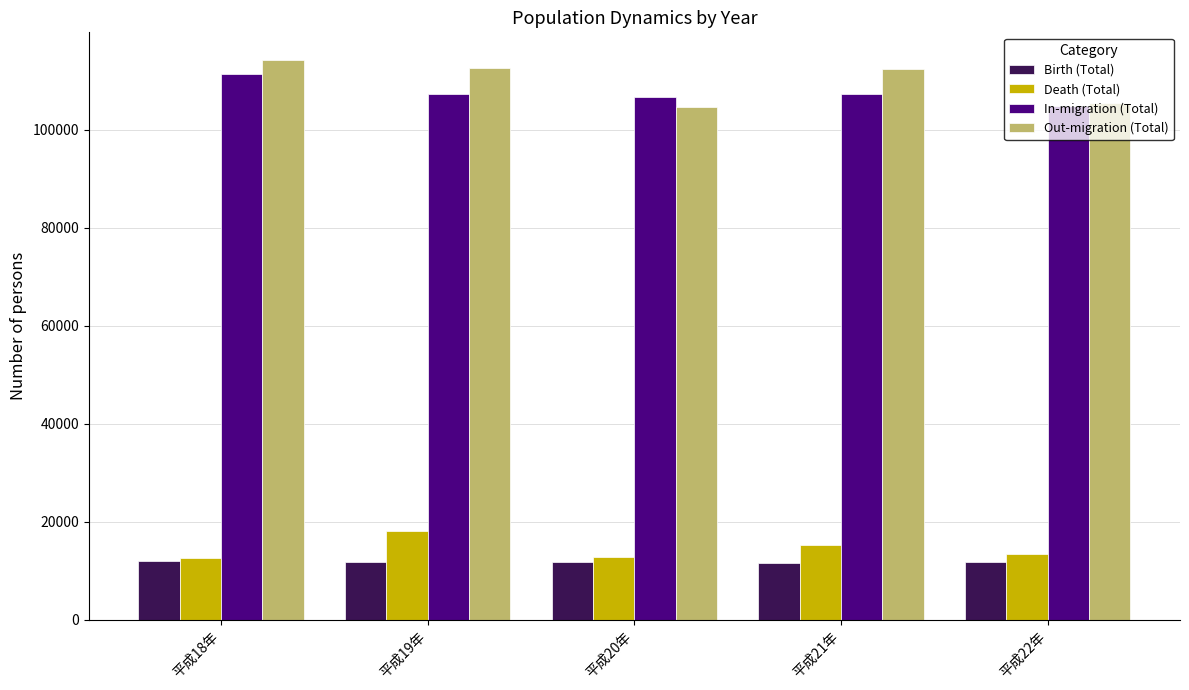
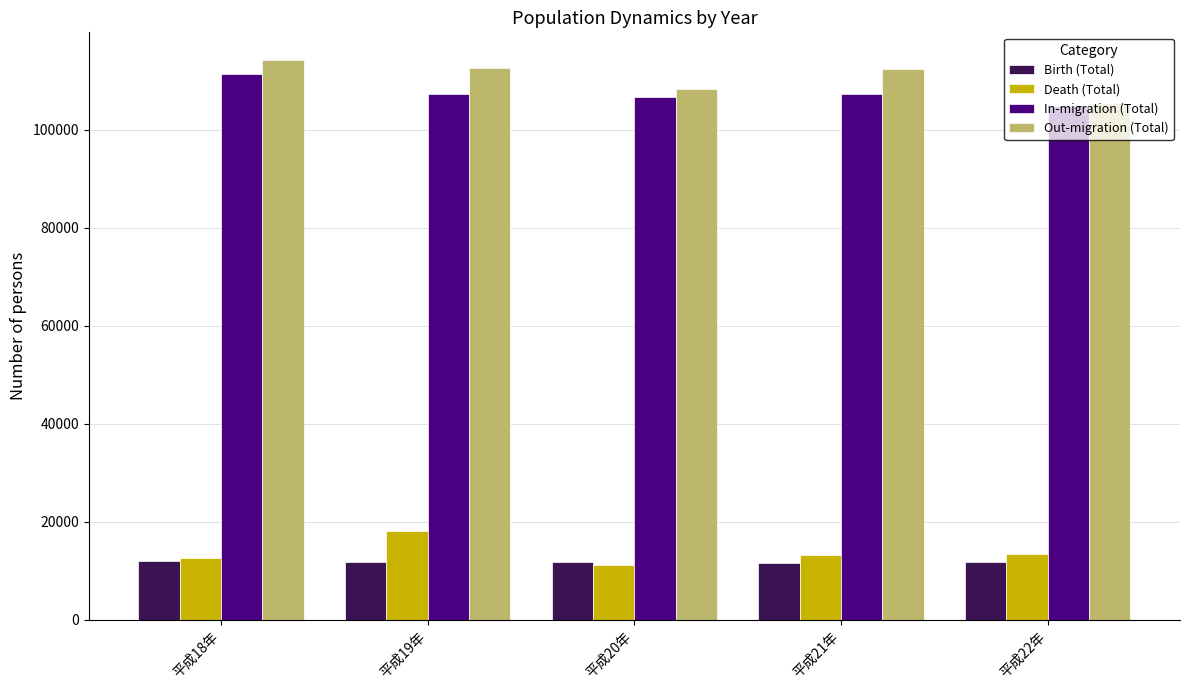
Death (Total), 平成20年: 13000 -> 11000
Out-migration (Total), 平成20年: 105000 -> 108000
Death (Total), 平成21年: 15000 -> 13000
